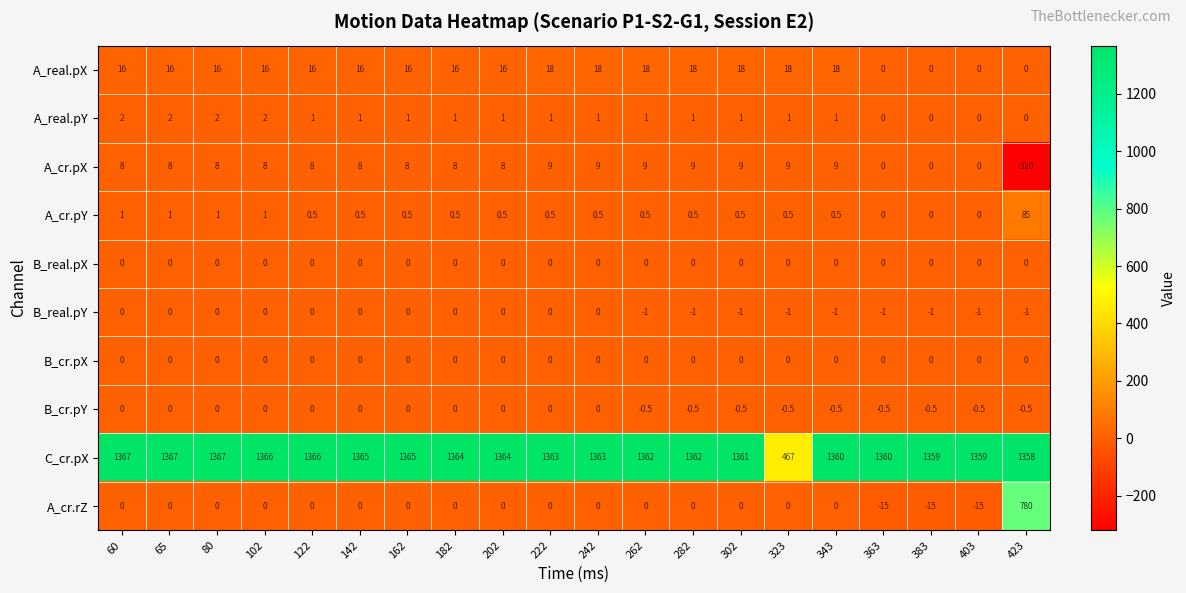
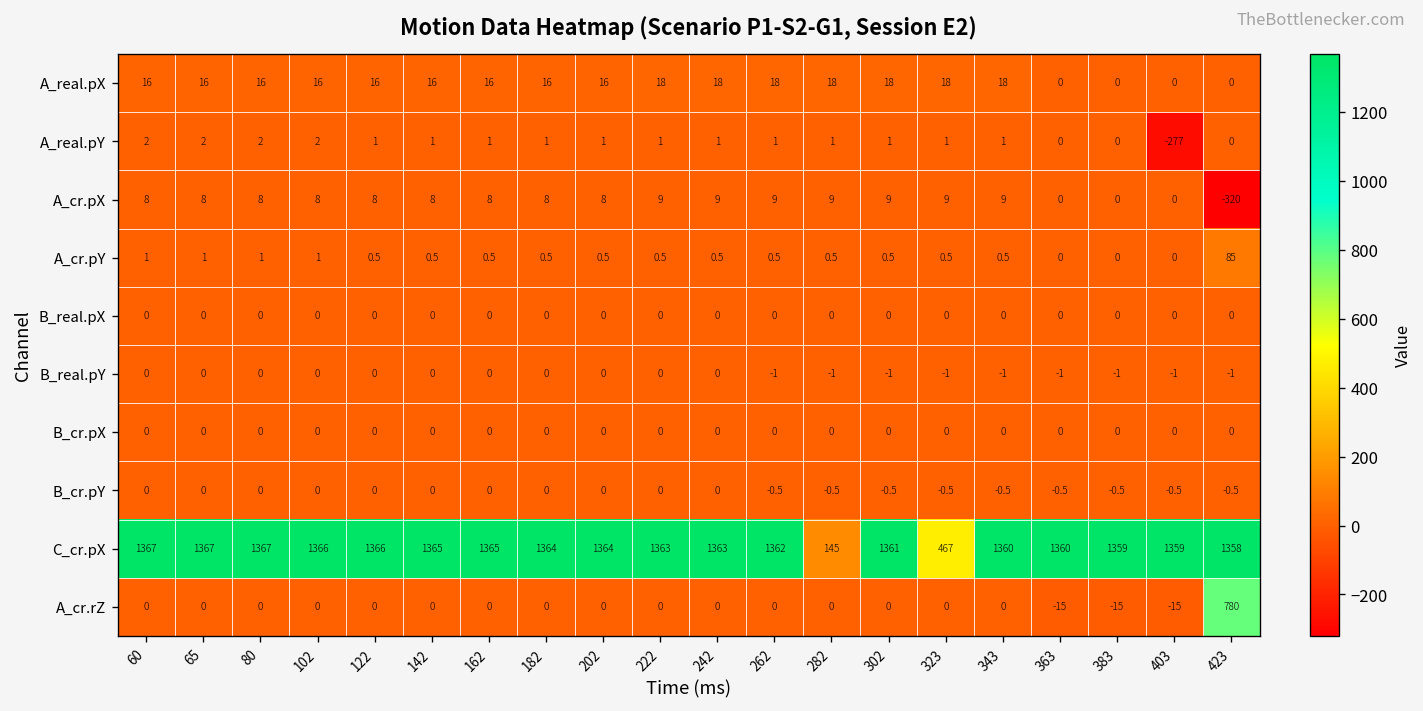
A_real.pY, 403: 0 -> -277
C_cr.pX, 282: 1362 -> 145
